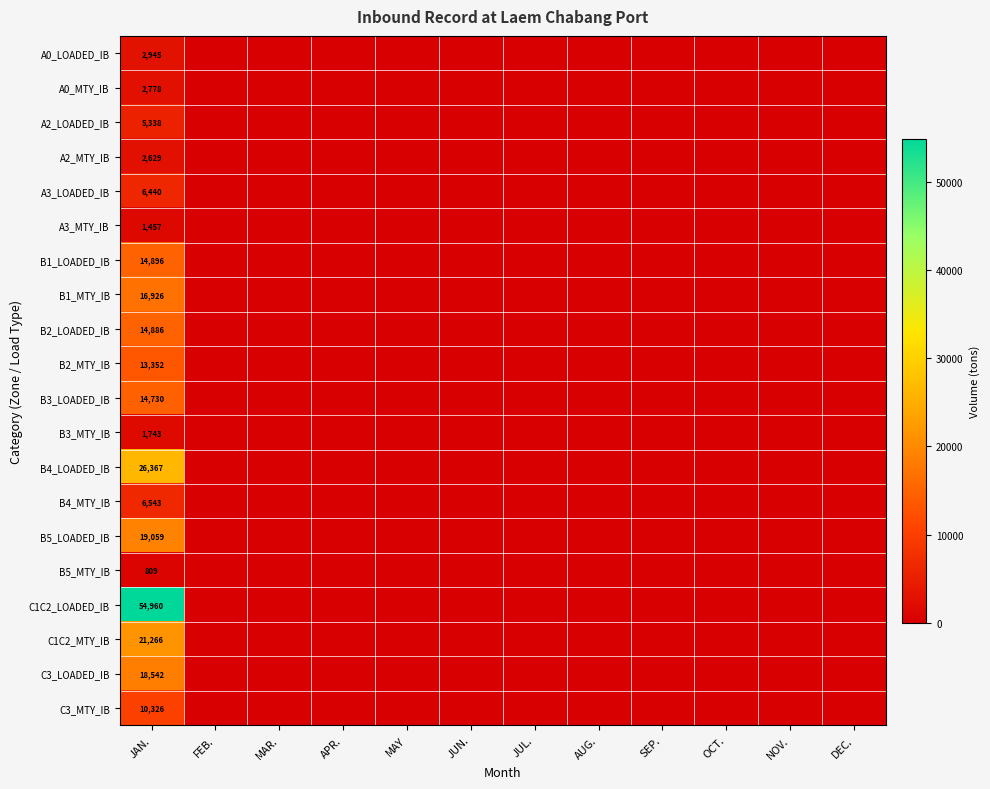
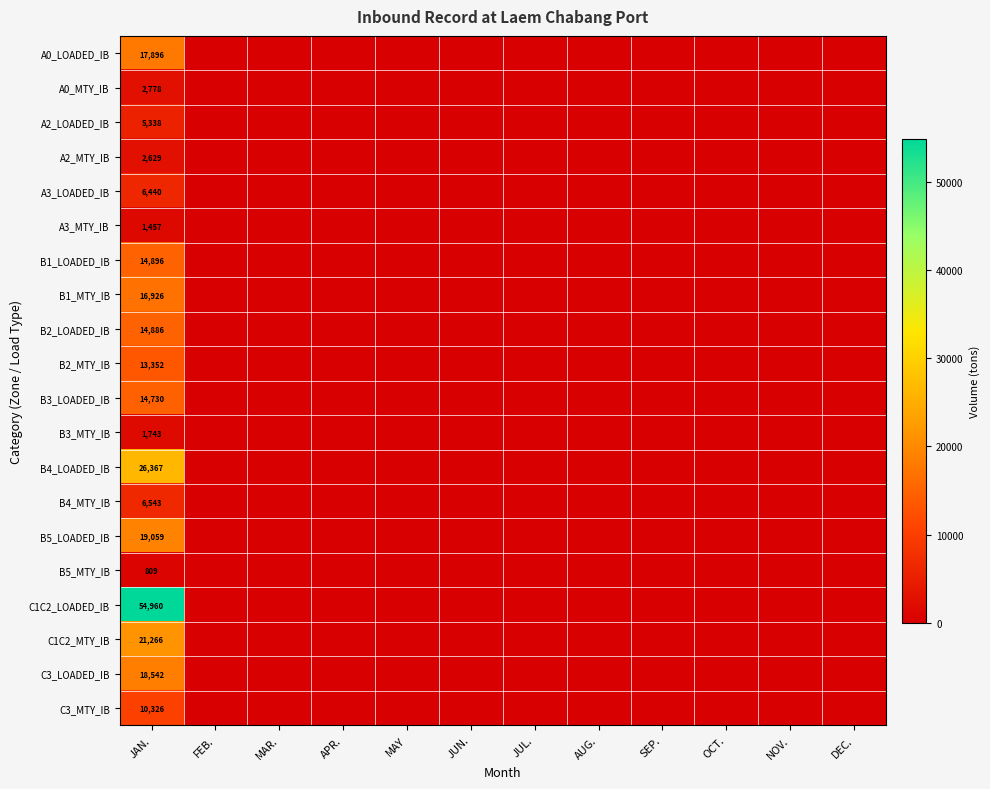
A0_LOADED_IB, JAN.: 2,945 -> 17,896
